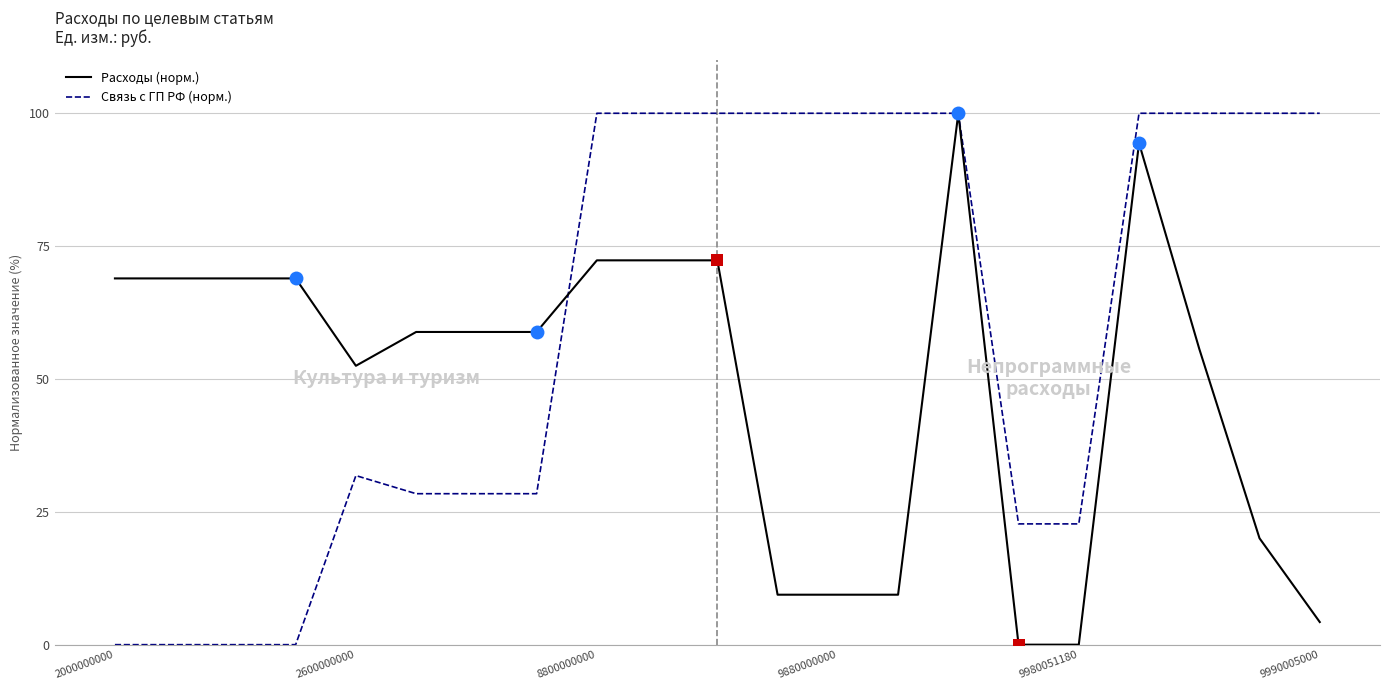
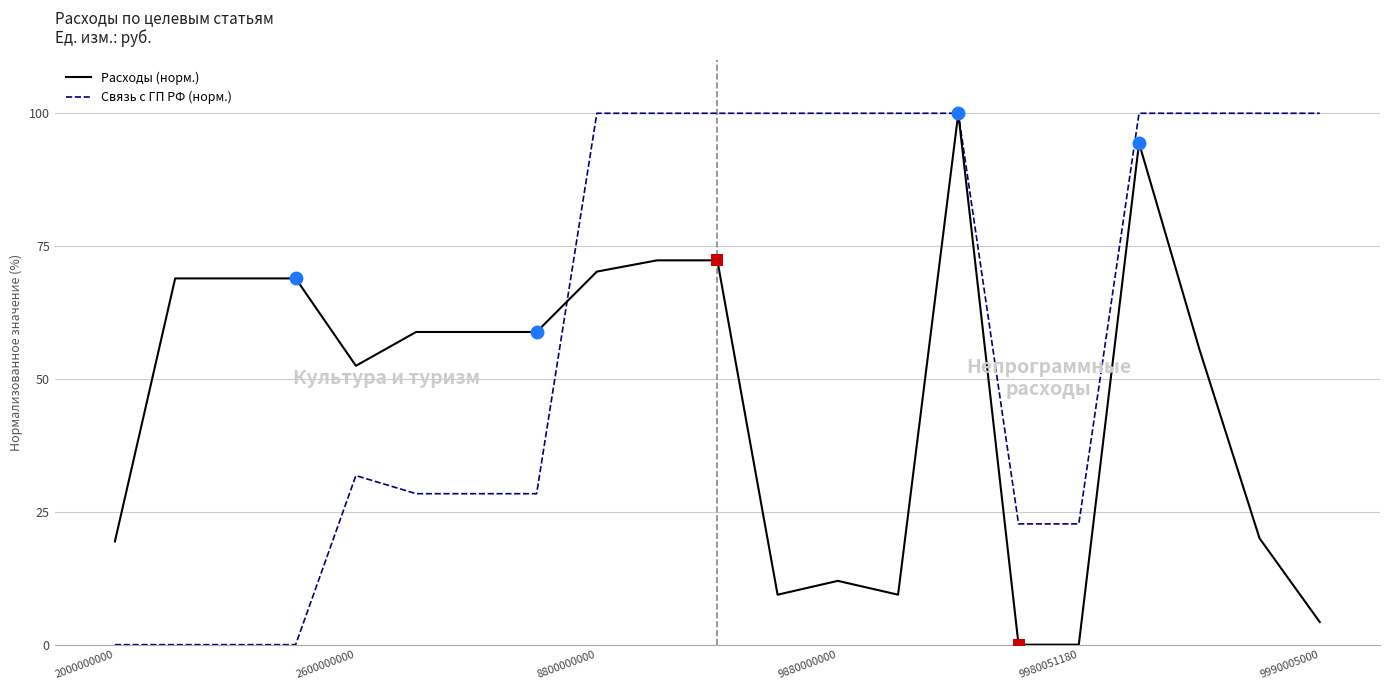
Расходы (норм.), 2000000000: 69 -> 19
Расходы (норм.), 8800000000: 72 -> 70
Расходы (норм.), 9880000000: 9 -> 12
